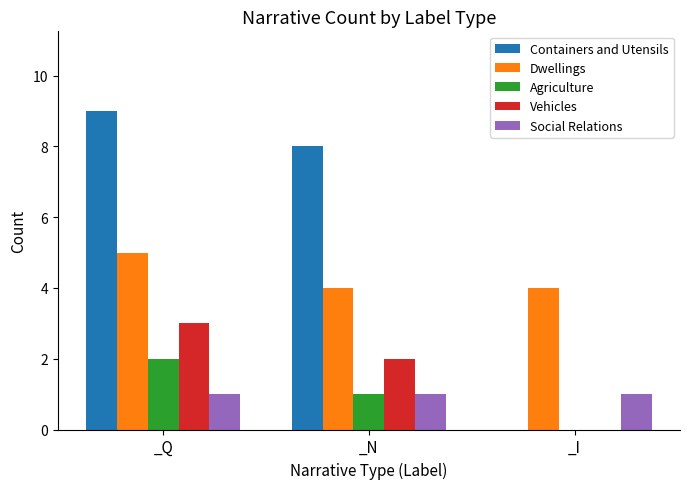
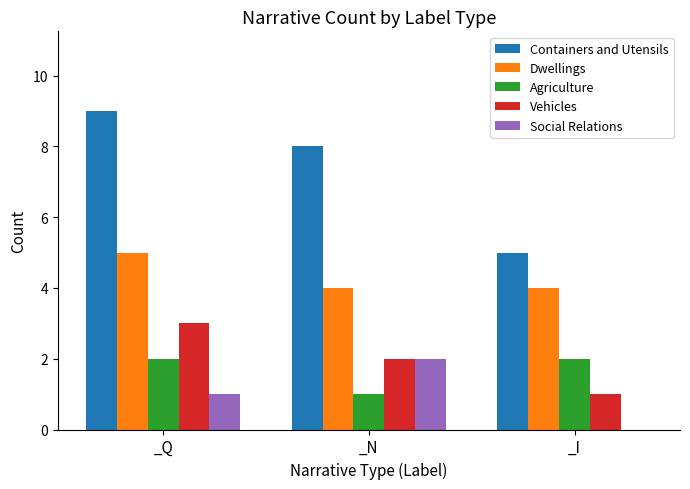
Social Relations, _N: 1 -> 2
Containers and Utensils, _I: 0 -> 5
Agriculture, _I: 0 -> 2
Vehicles, _I: 0 -> 1
Social Relations, _I: 1 -> 0
